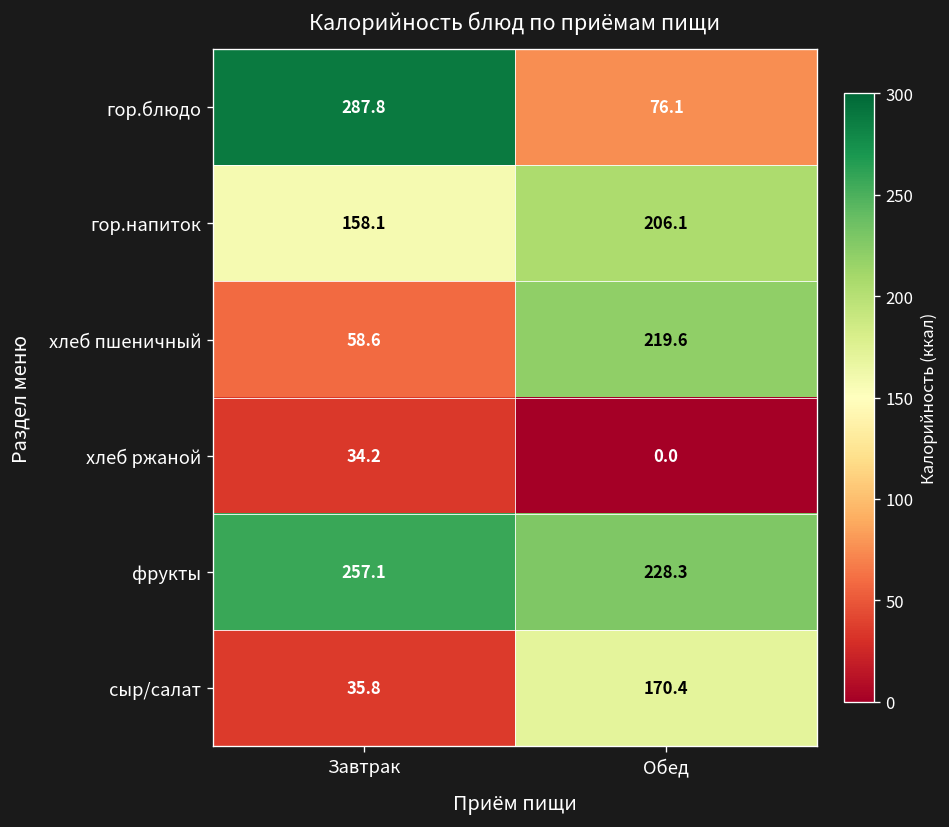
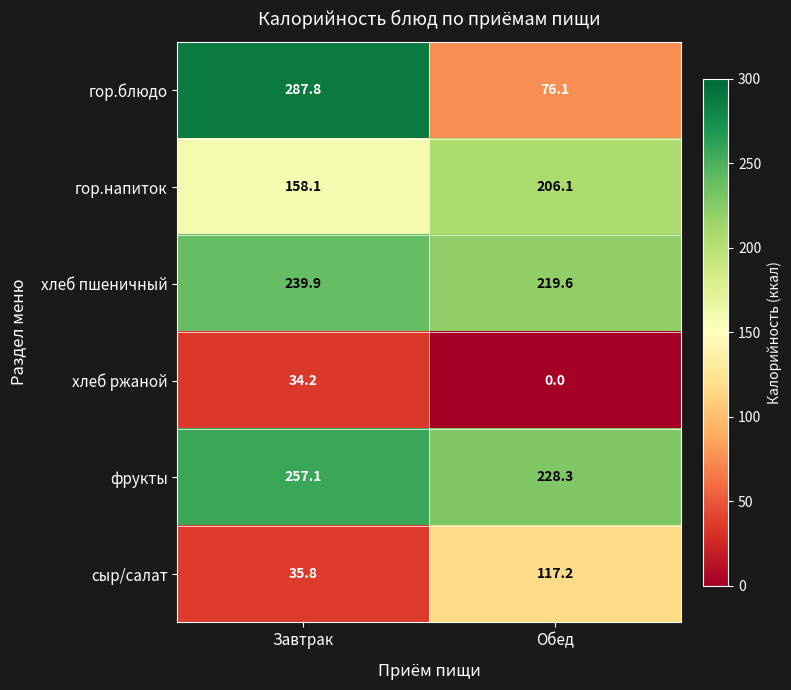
хлеб пшеничный, Завтрак: 58.6 -> 239.9
сыр/салат, Обед: 170.4 -> 117.2
